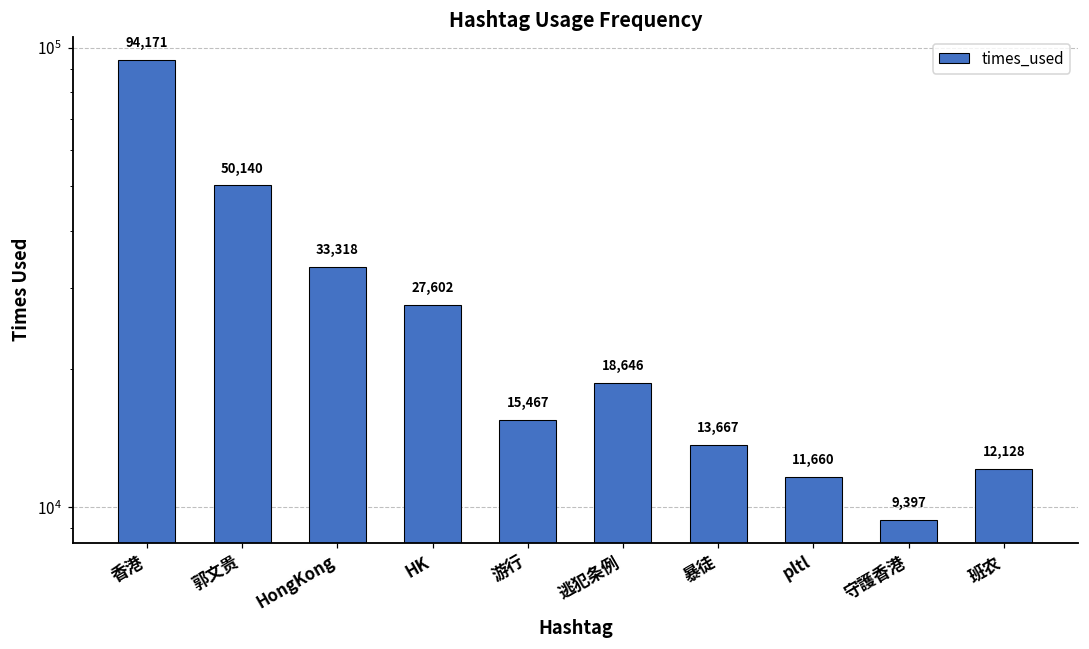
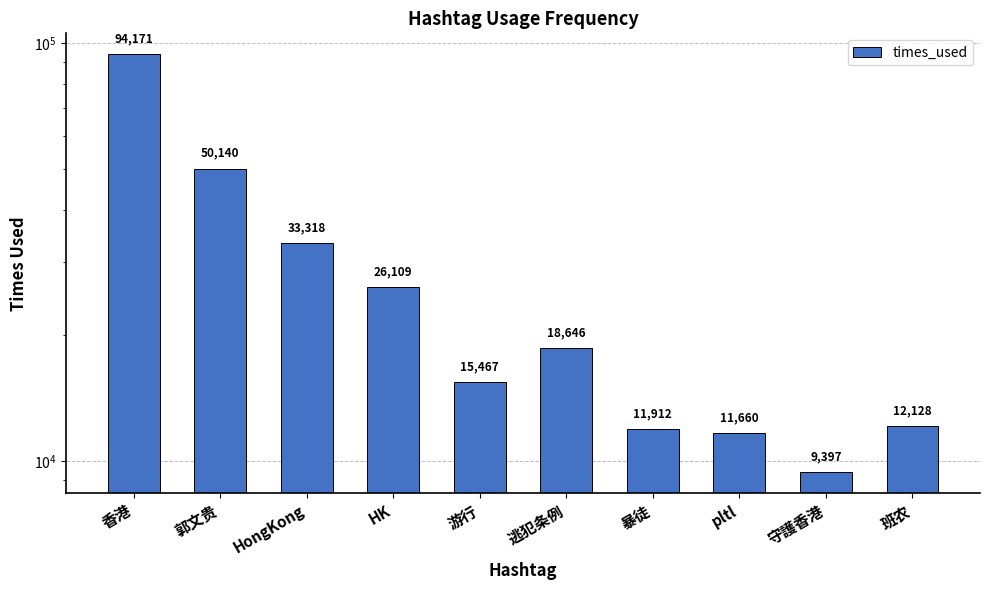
HK: 27,602 -> 26,109
暴徒: 13,667 -> 11,912
